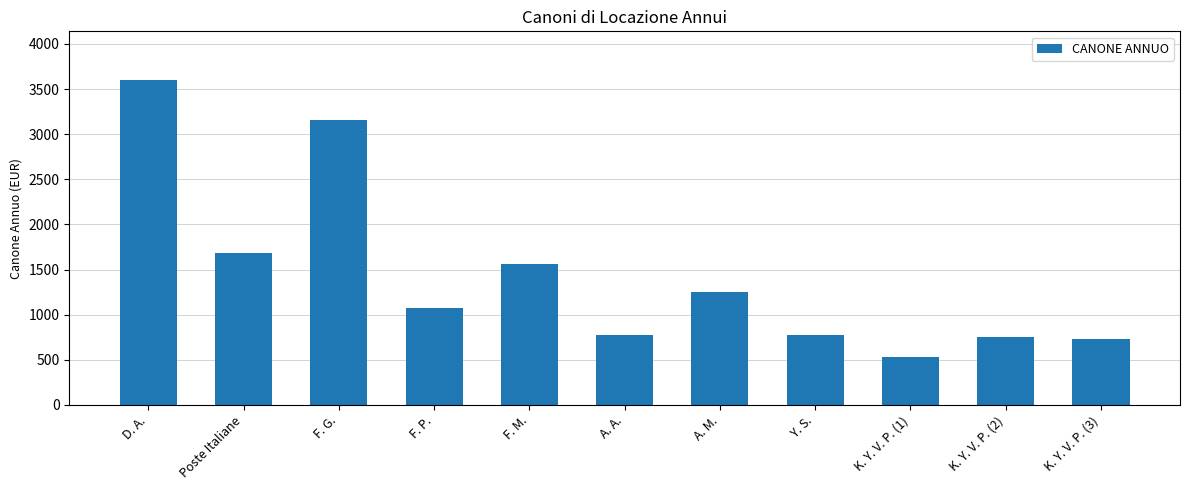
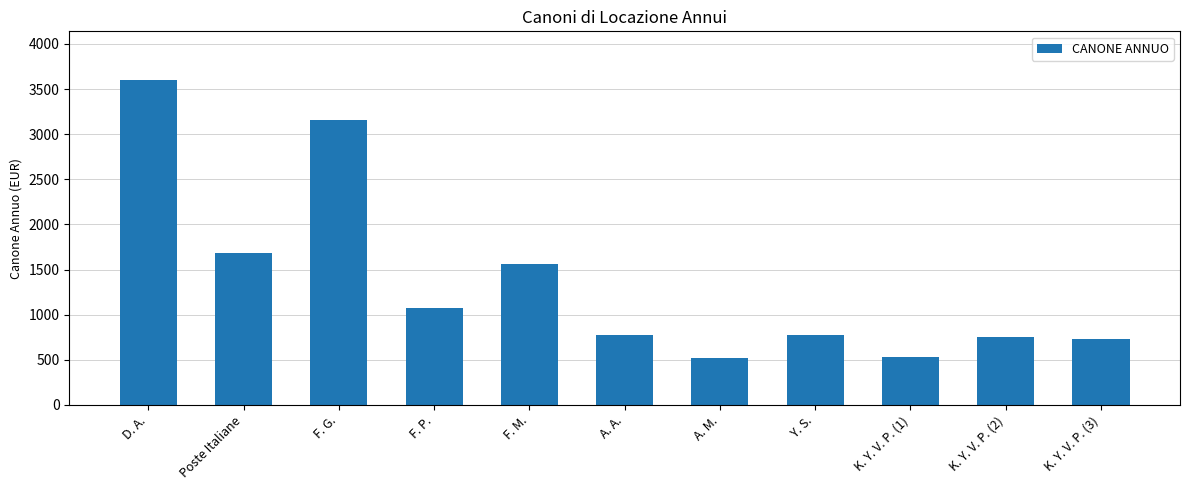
A. M.: 1200 -> 500
